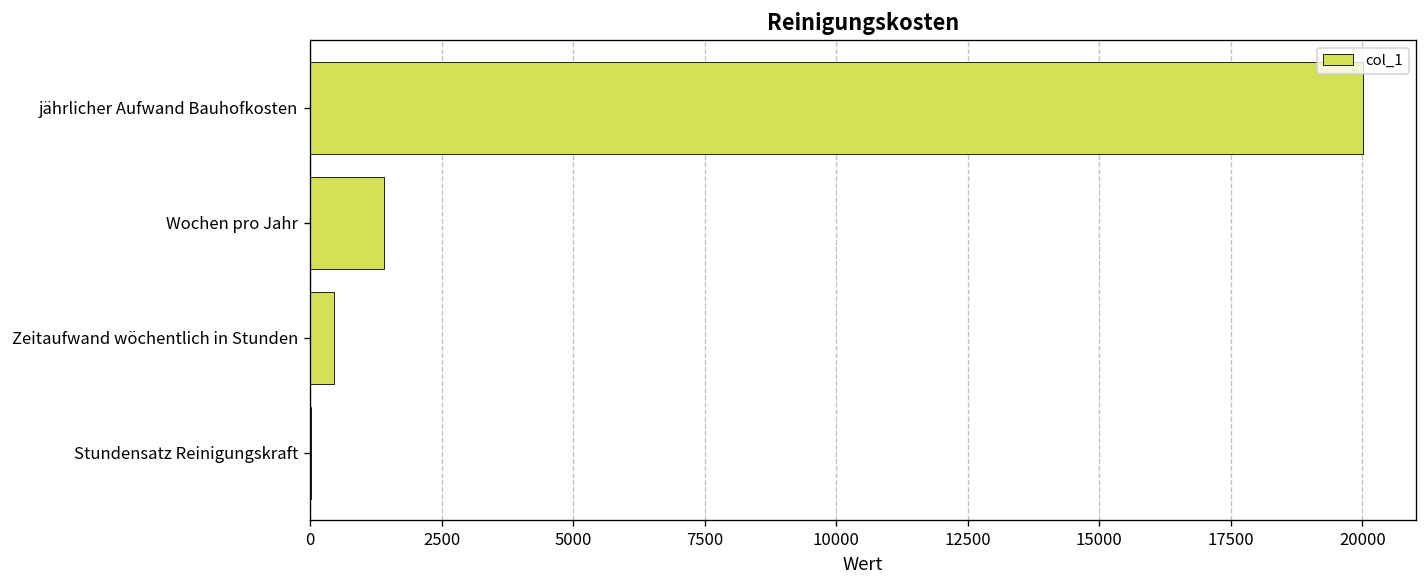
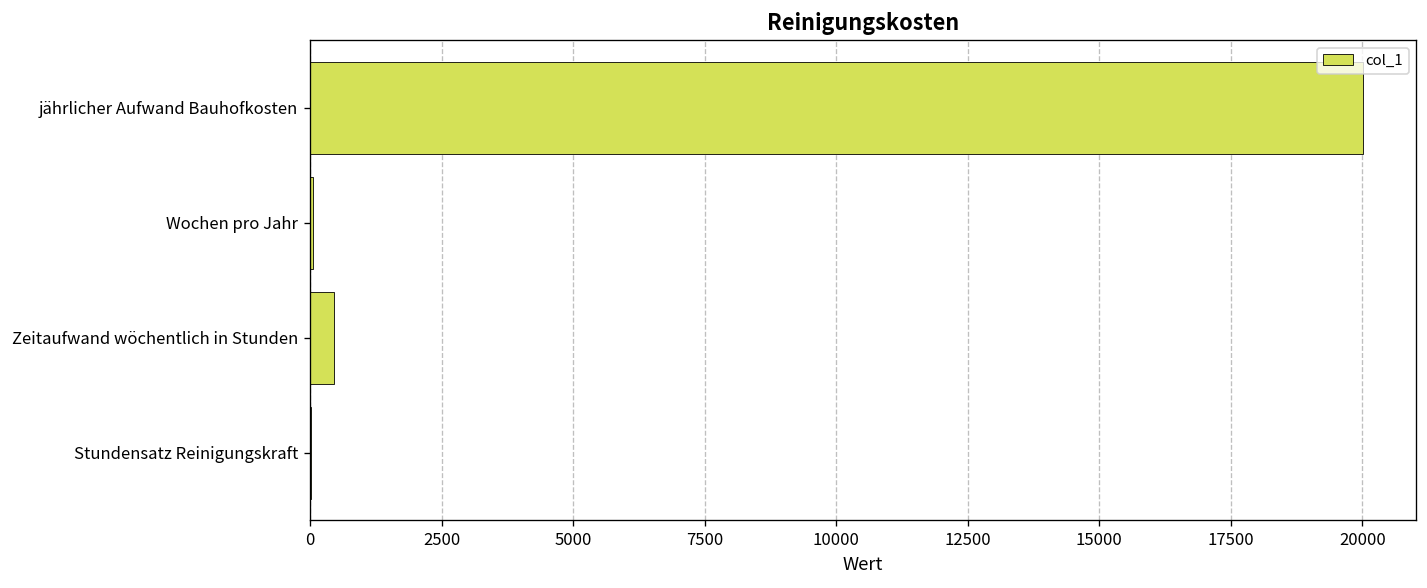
Wochen pro Jahr: 1400 -> 100
